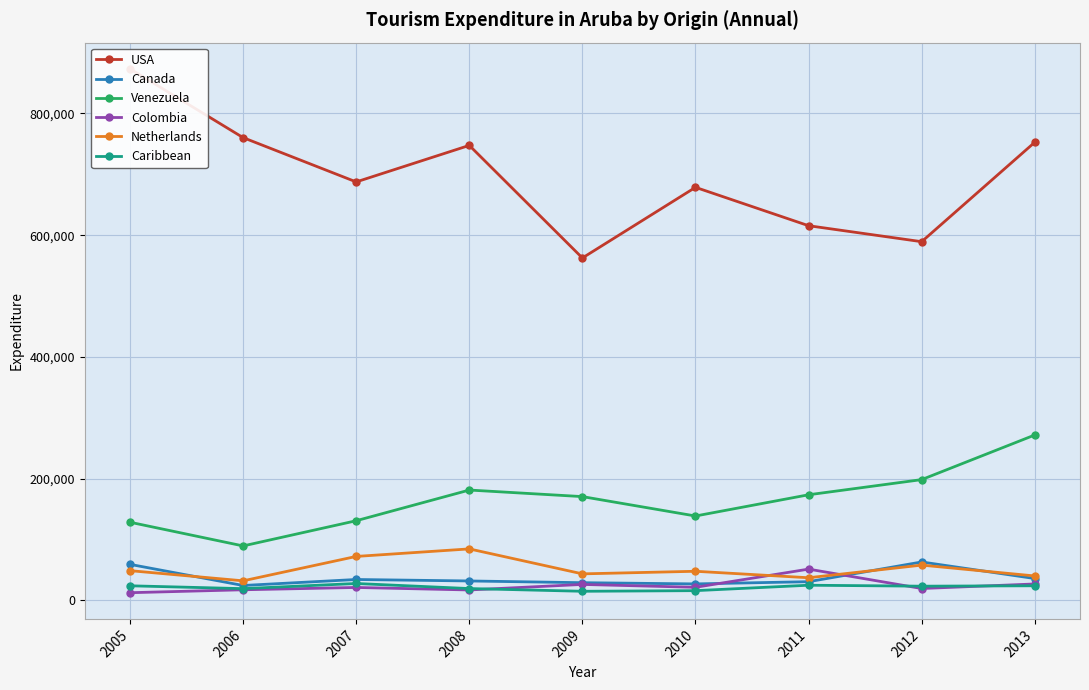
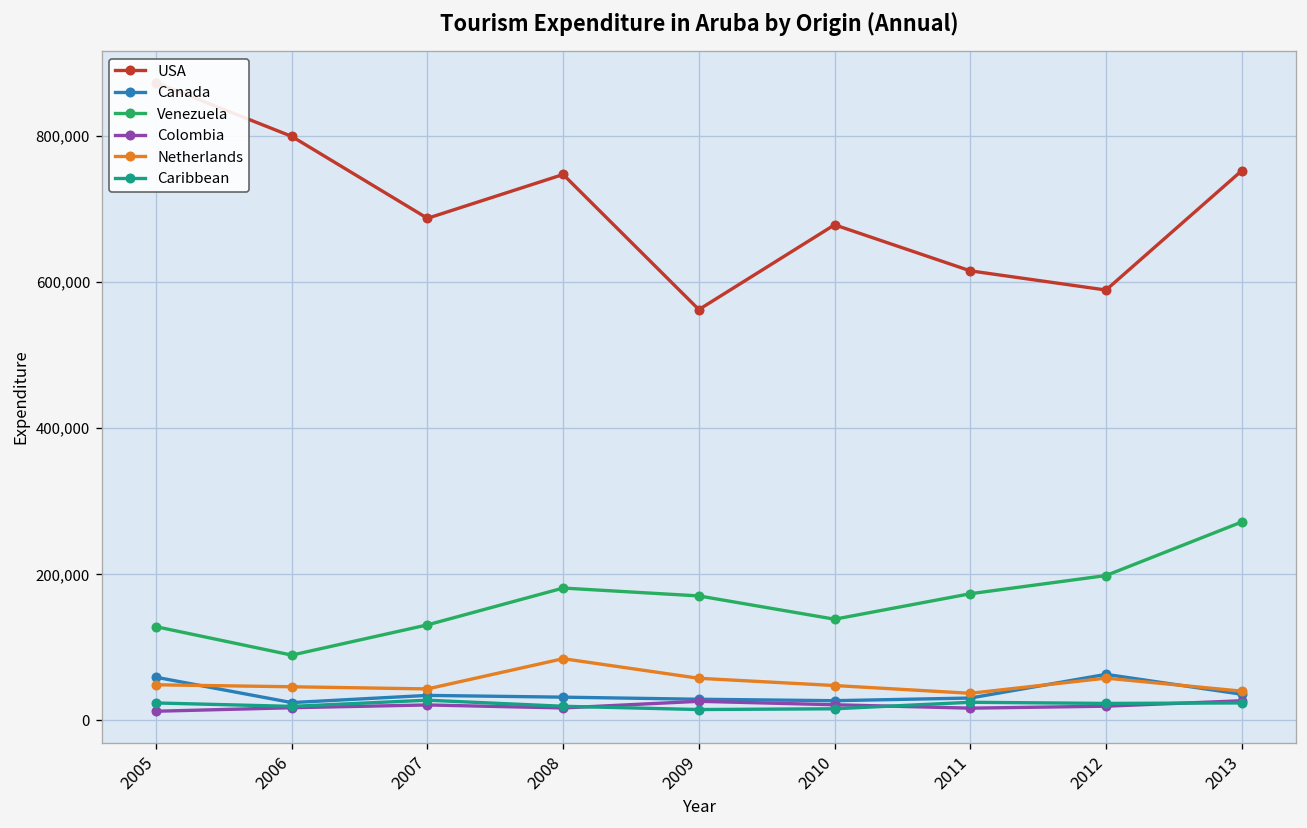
USA, 2006: 760,000 -> 800,000
Netherlands, 2006: 30,000 -> 50,000
Netherlands, 2007: 70,000 -> 40,000
Netherlands, 2009: 40,000 -> 60,000
Colombia, 2011: 50,000 -> 20,000
